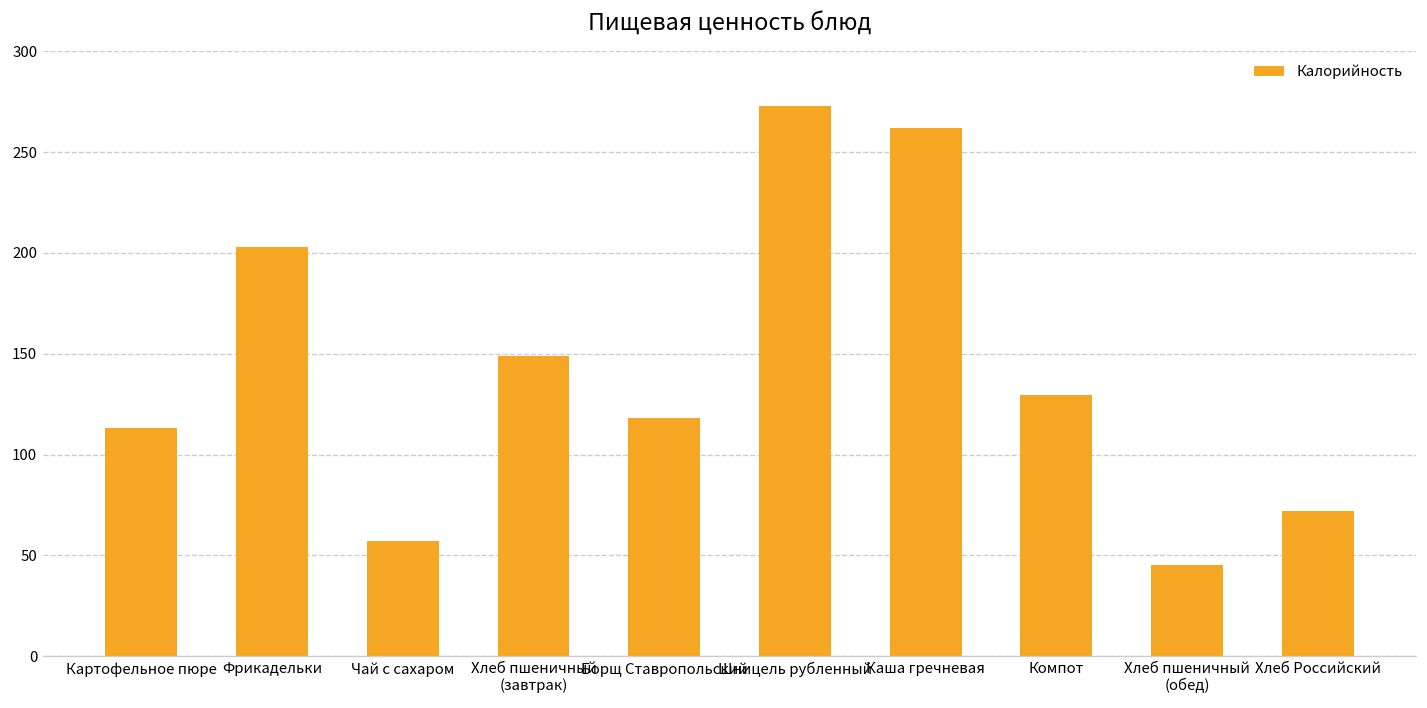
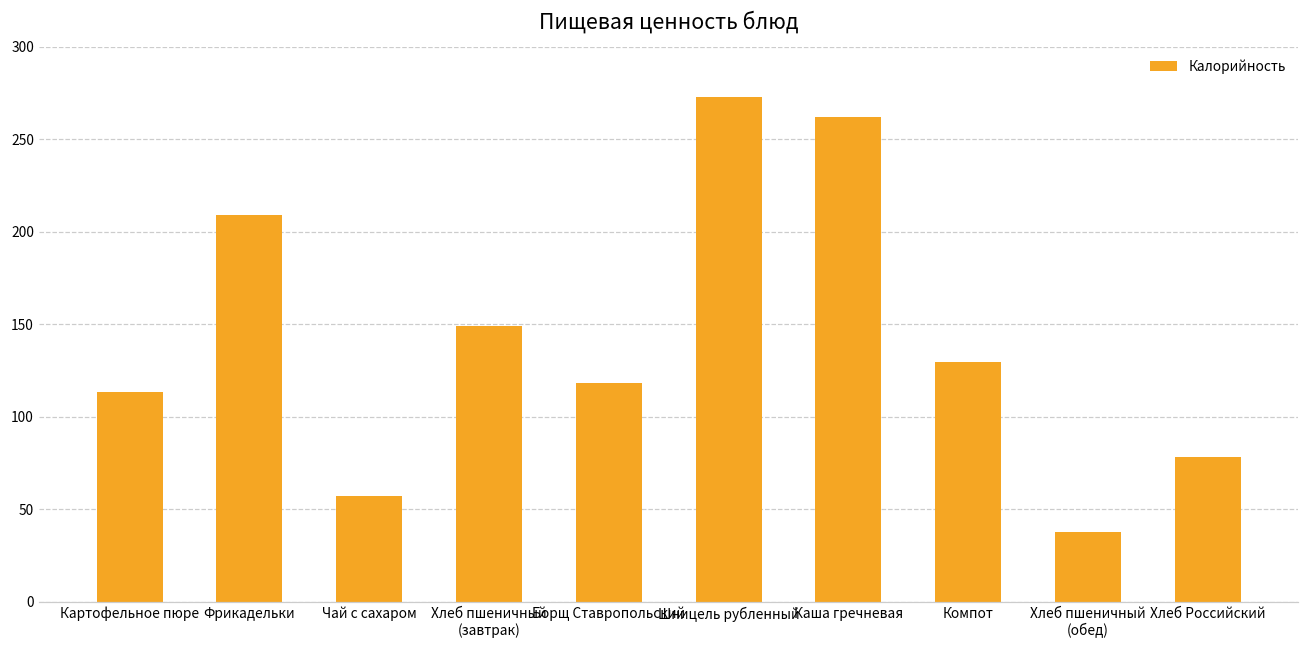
Фрикадельки: 203 -> 209
Хлеб пшеничный (обед): 45 -> 38
Хлеб Российский: 72 -> 78
